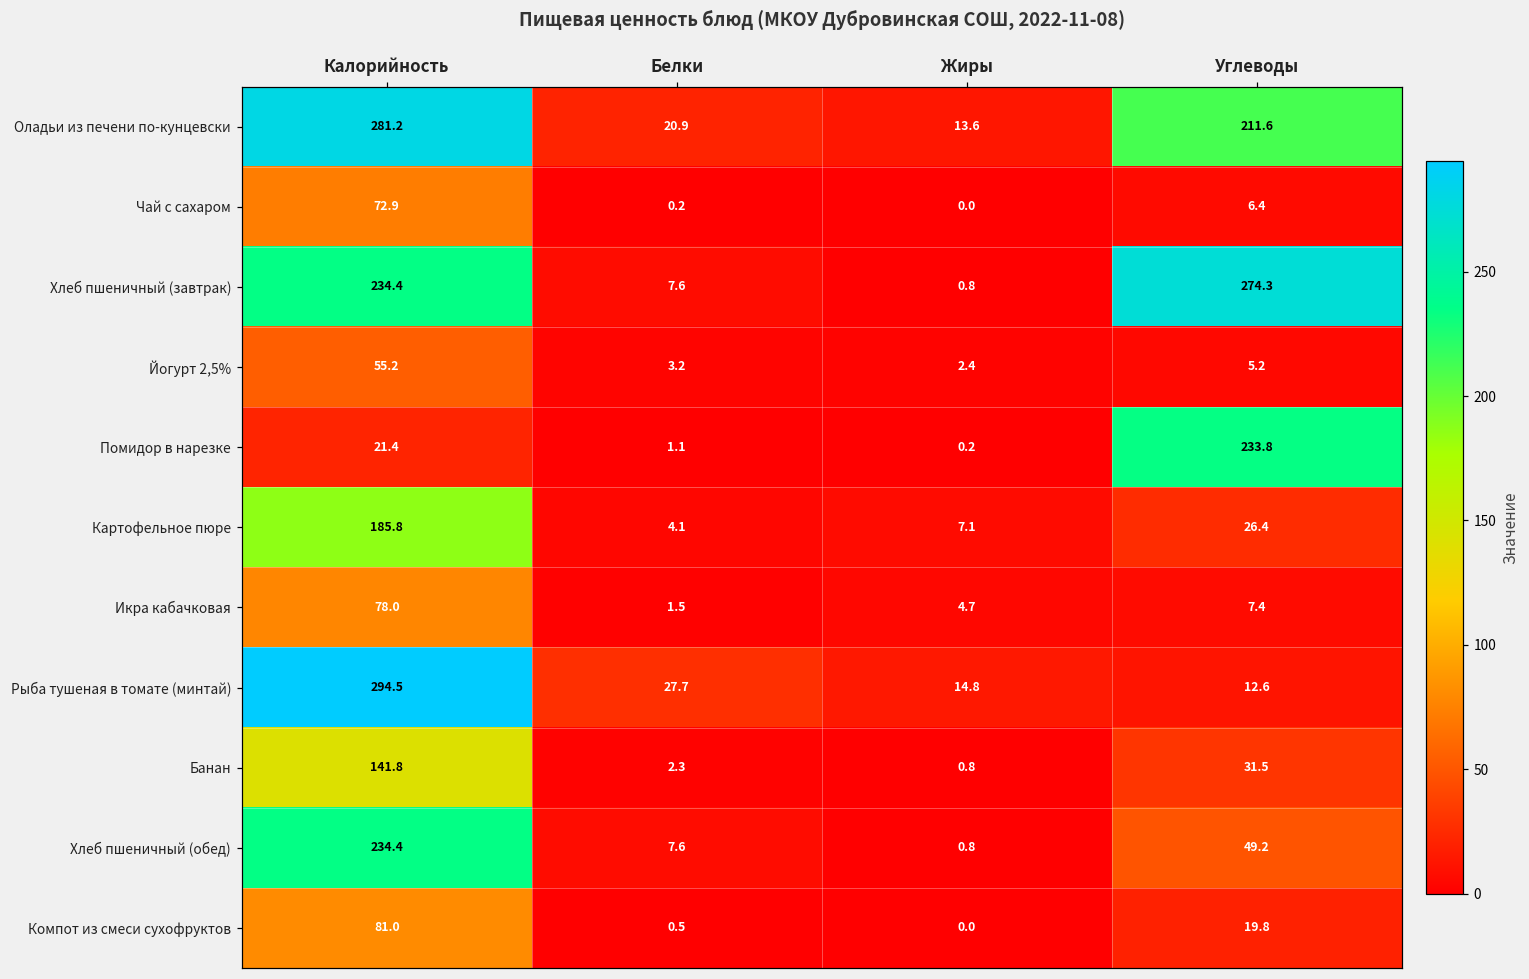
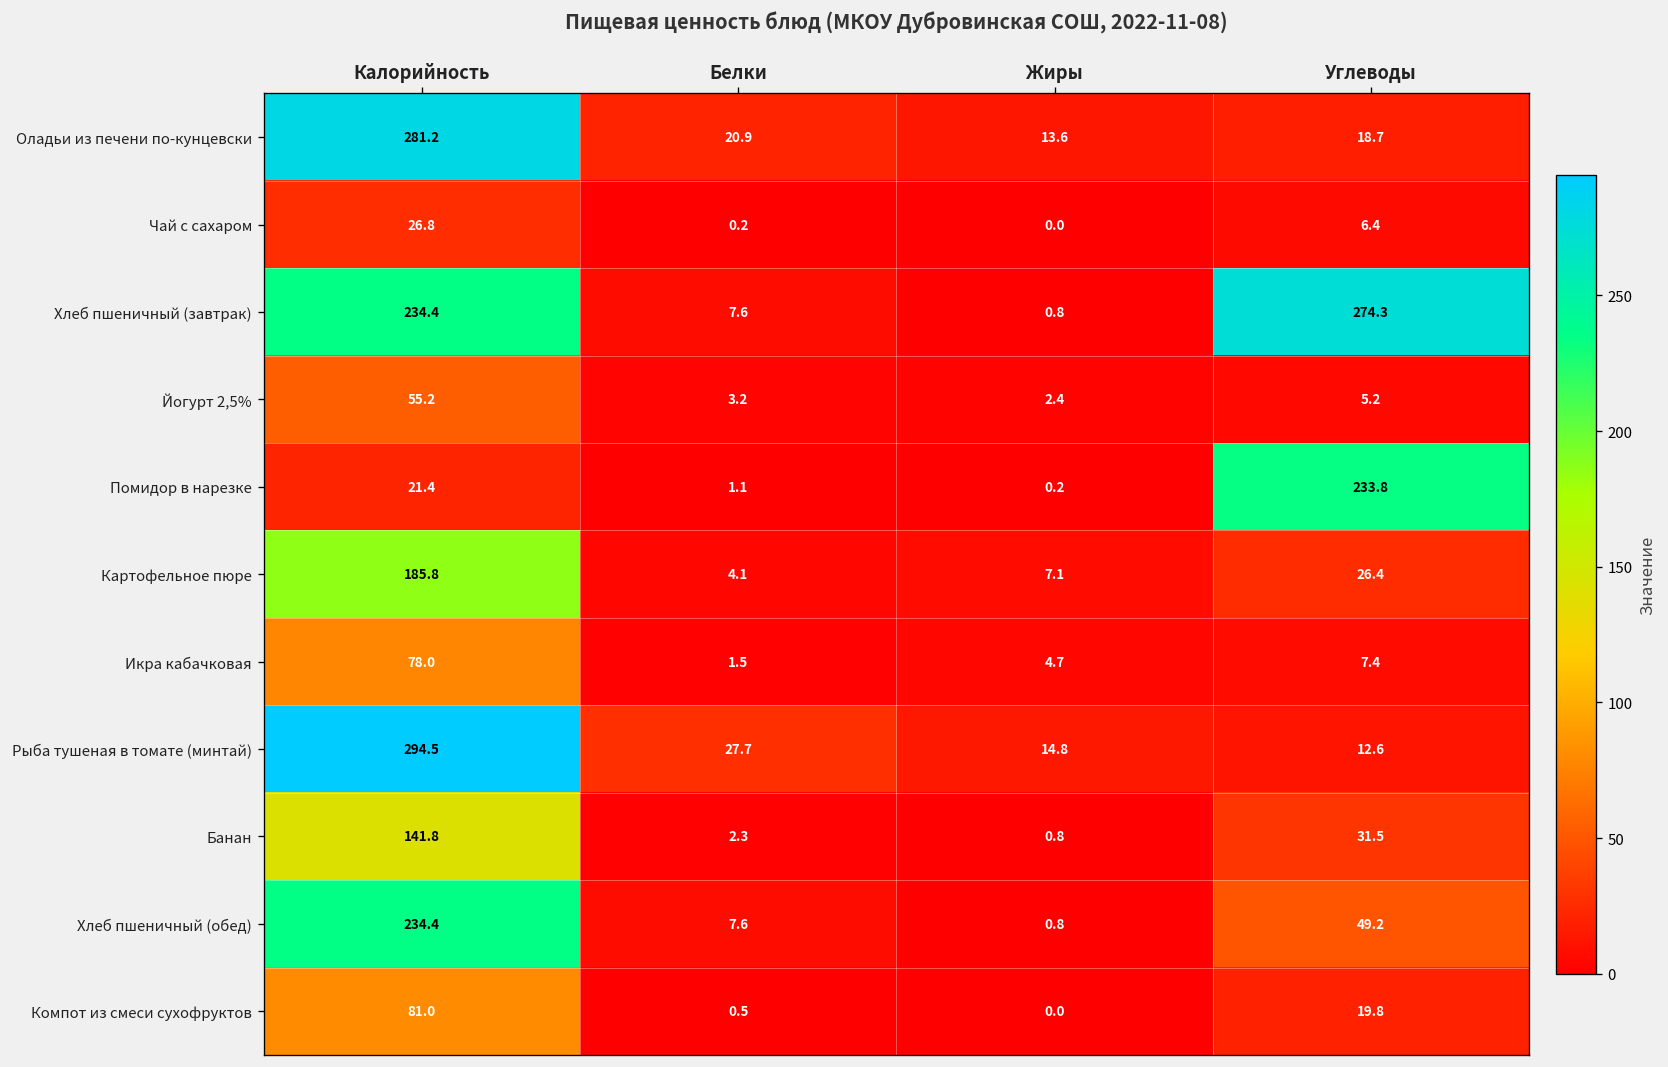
Оладьи из печени по-кунцевски, Углеводы: 211.6 -> 18.7
Чай с сахаром, Калорийность: 72.9 -> 26.8
